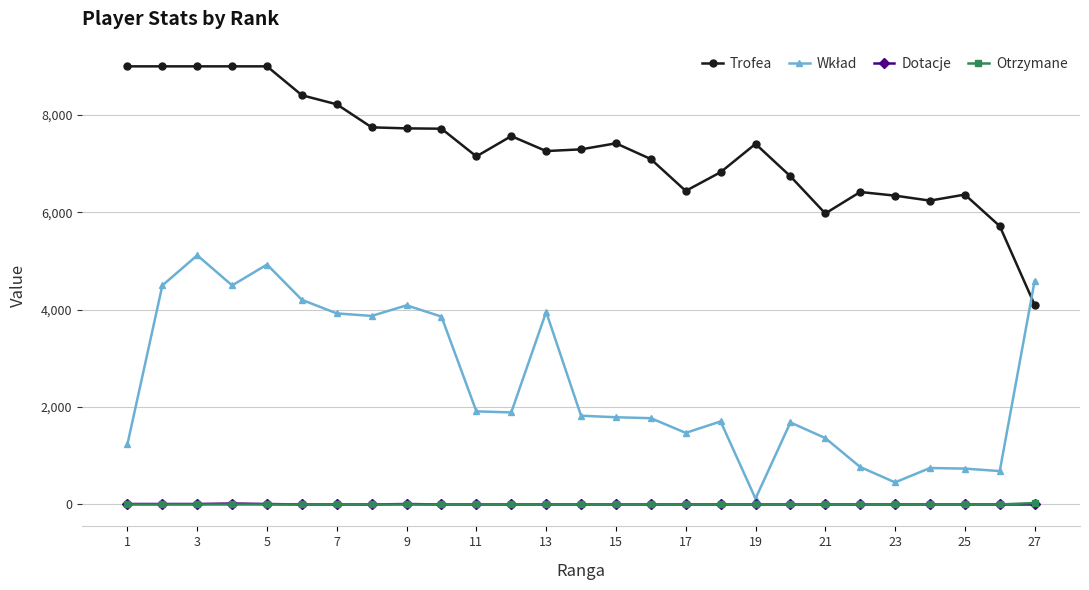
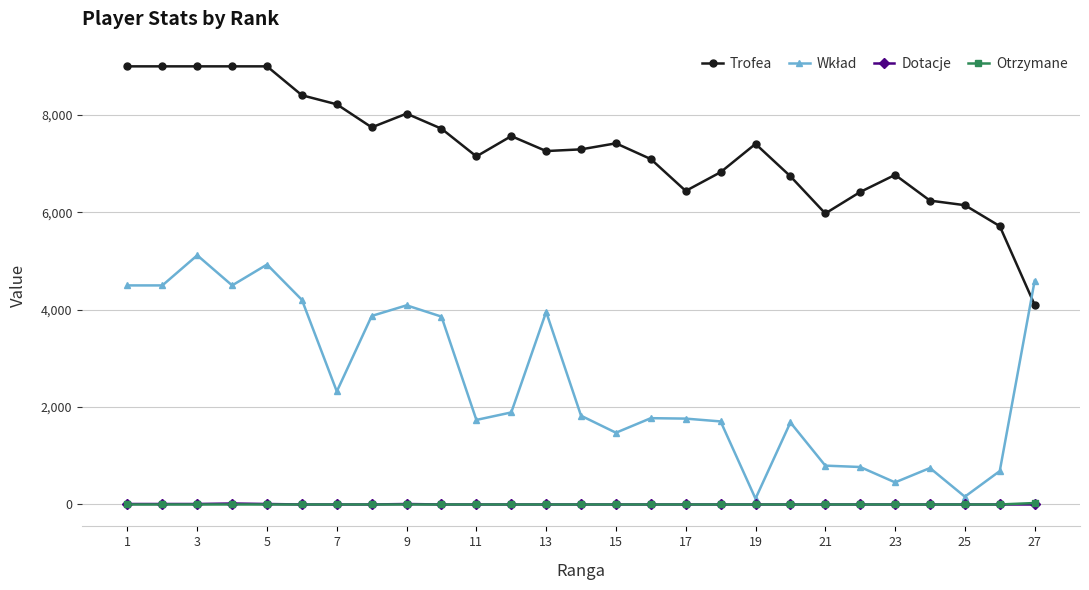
Wkład, 1: 1,200 -> 4,500
Wkład, 7: 3,900 -> 2,300
Trofea, 9: 7,700 -> 8,000
Wkład, 11: 1,900 -> 1,700
Wkład, 15: 1,800 -> 1,500
Wkład, 17: 1,500 -> 1,800
Wkład, 21: 1,400 -> 800
Trofea, 23: 6,300 -> 6,800
Trofea, 25: 6,400 -> 6,100
Wkład, 25: 700 -> 200
